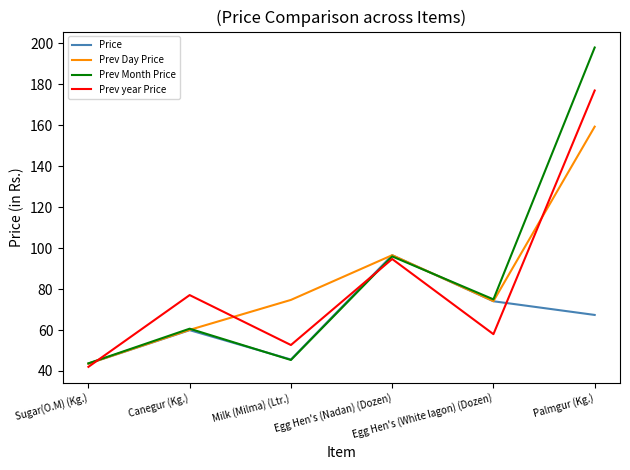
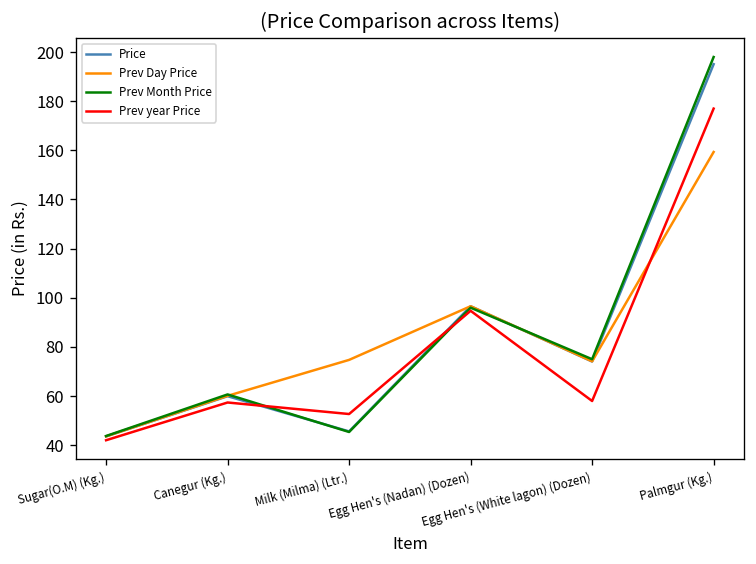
Prev year Price, Canegur (Kg.): 77 -> 57
Price, Palmgur (Kg.): 67 -> 195
